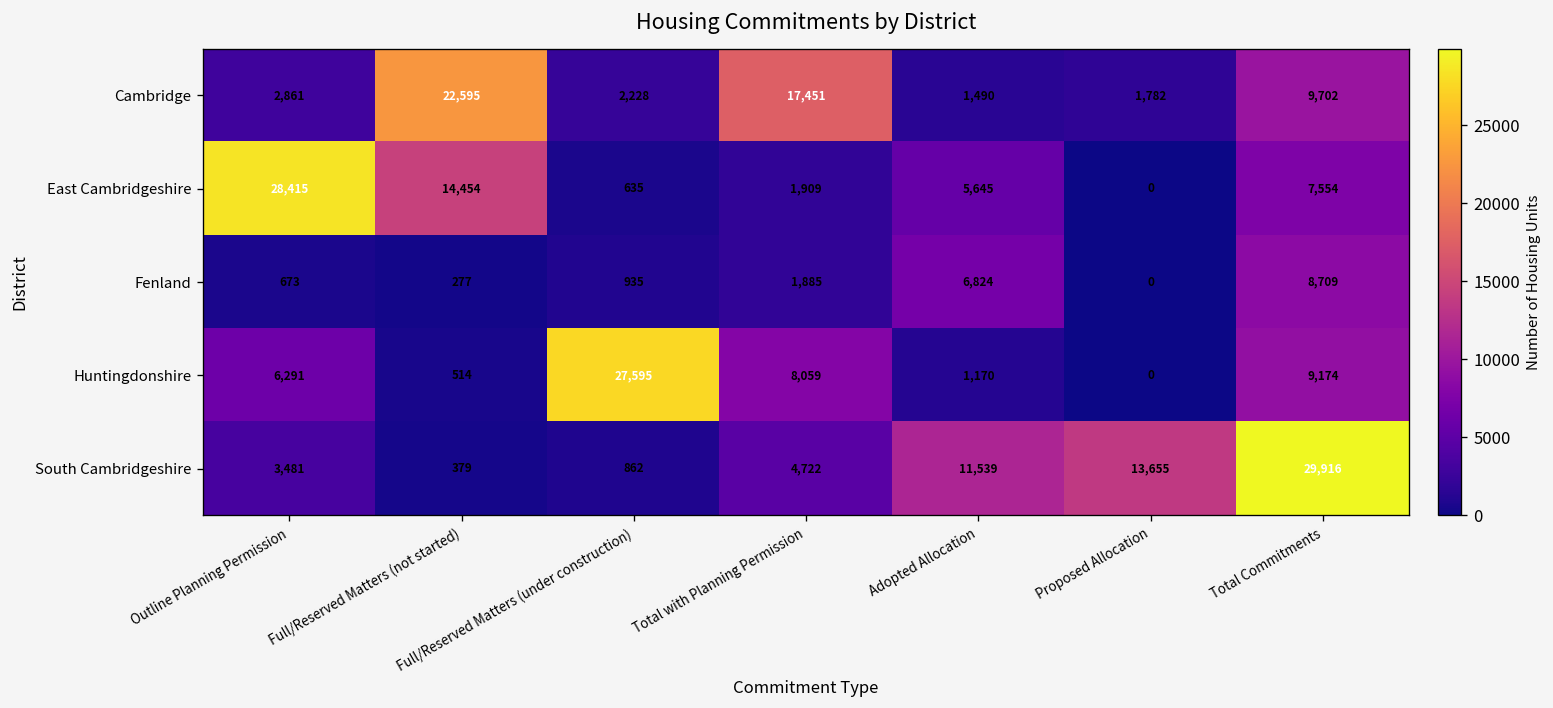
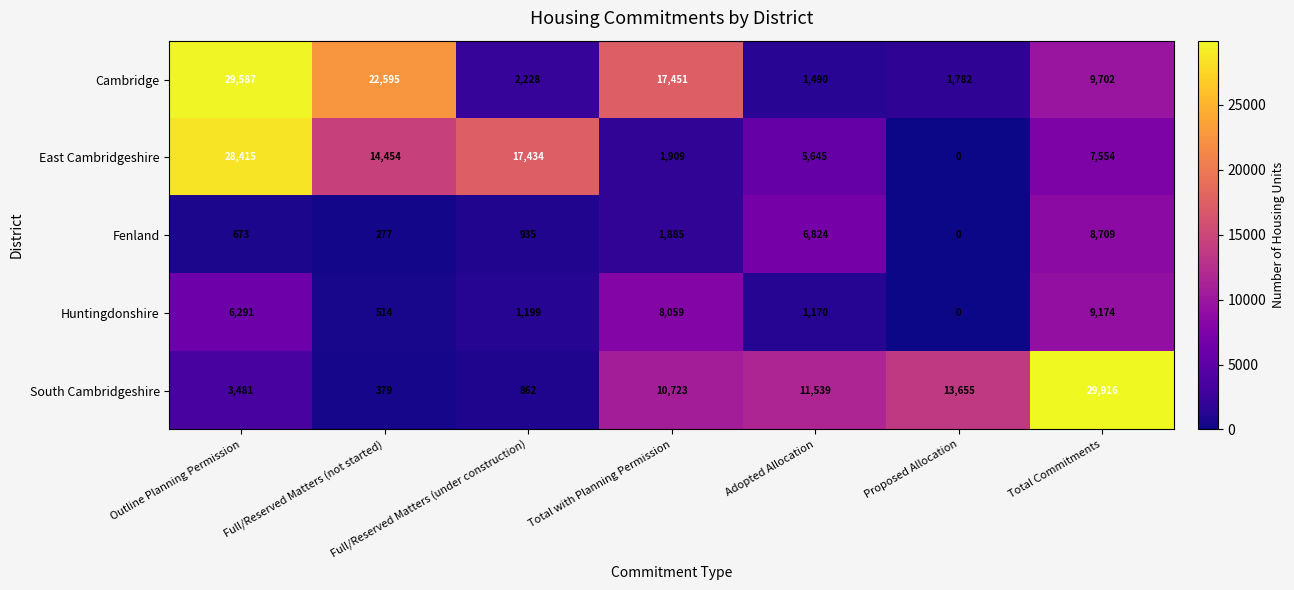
Cambridge, Outline Planning Permission: 2,861 -> 29,587
East Cambridgeshire, Full/Reserved Matters (under construction): 635 -> 17,434
Huntingdonshire, Full/Reserved Matters (under construction): 27,595 -> 1,199
South Cambridgeshire, Total with Planning Permission: 4,722 -> 10,723
